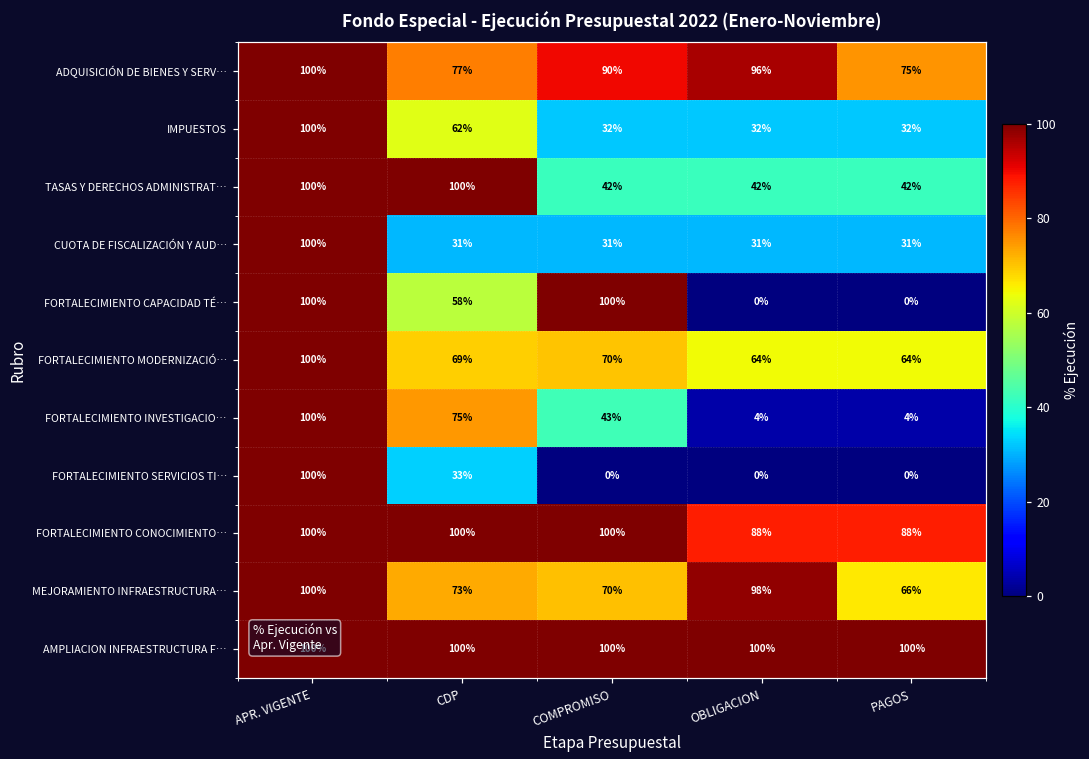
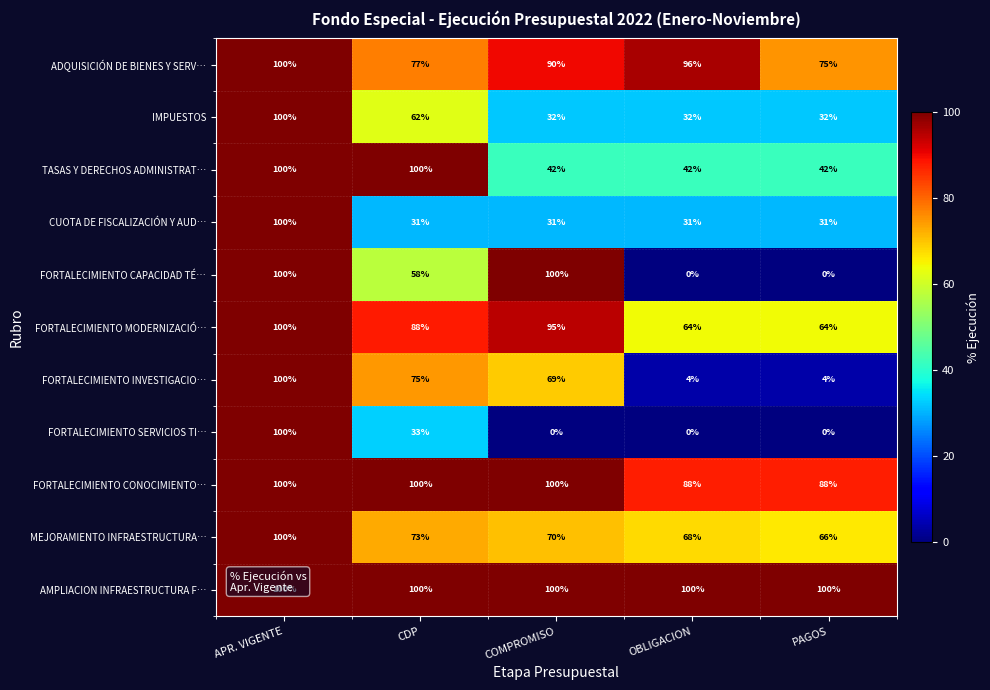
FORTALECIMIENTO MODERNIZACIÓ…, CDP: 69% -> 88%
FORTALECIMIENTO MODERNIZACIÓ…, COMPROMISO: 70% -> 95%
FORTALECIMIENTO INVESTIGACIO…, COMPROMISO: 43% -> 69%
MEJORAMIENTO INFRAESTRUCTURA…, OBLIGACION: 98% -> 68%
